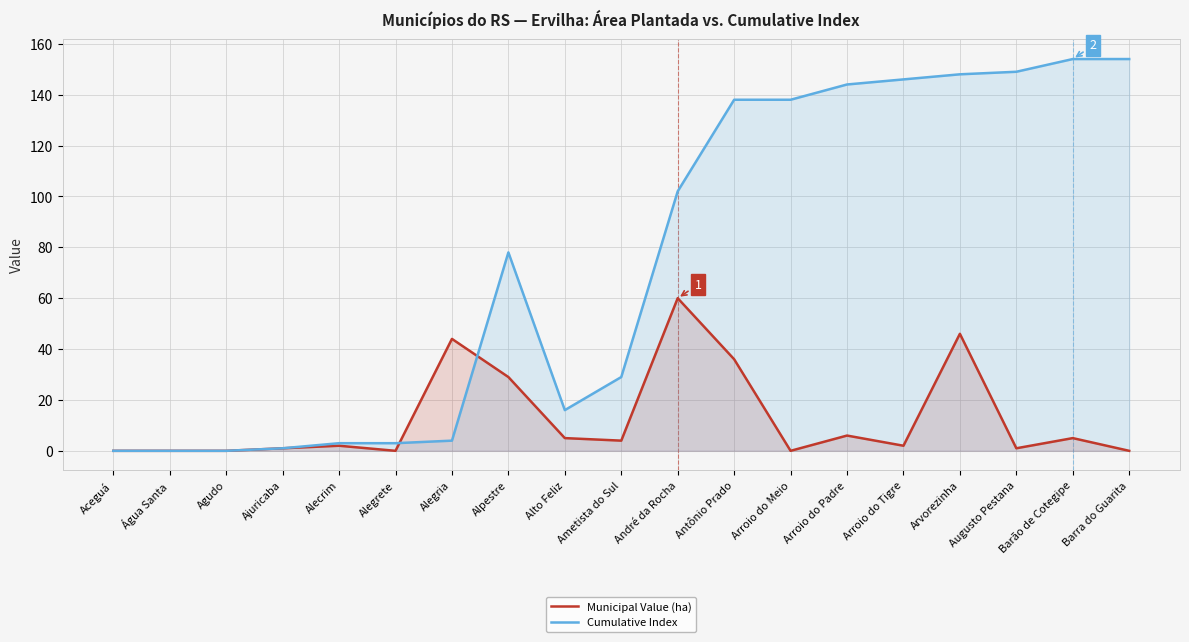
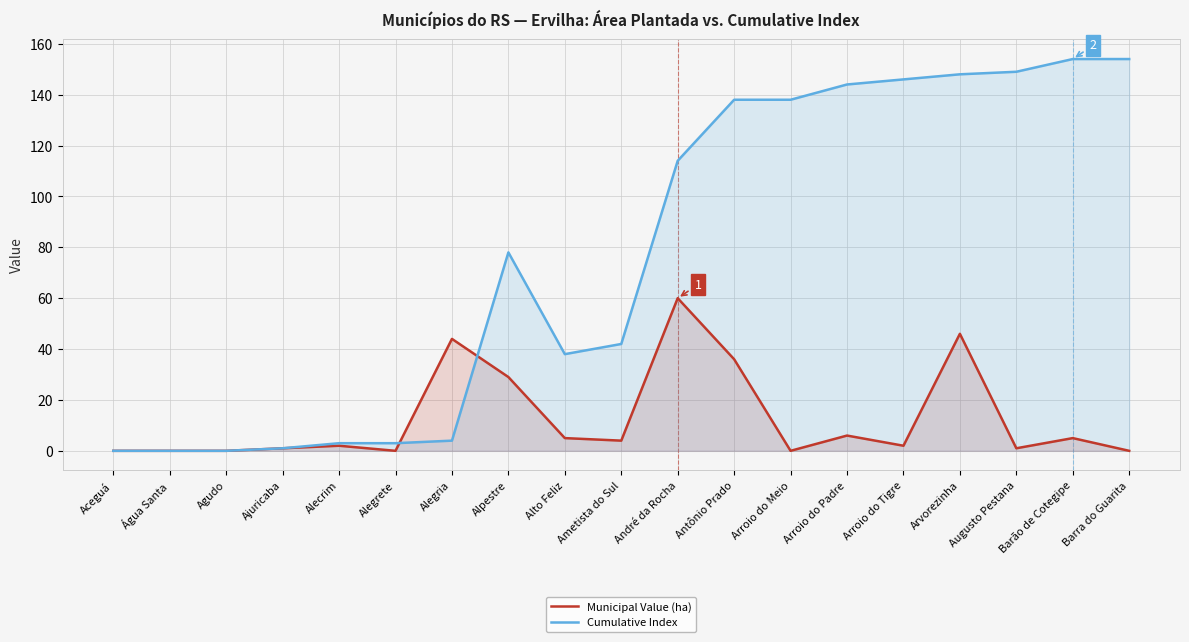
Cumulative Index, Alto Feliz: 16 -> 38
Cumulative Index, Ametista do Sul: 29 -> 42
Cumulative Index, André da Rocha: 102 -> 114
